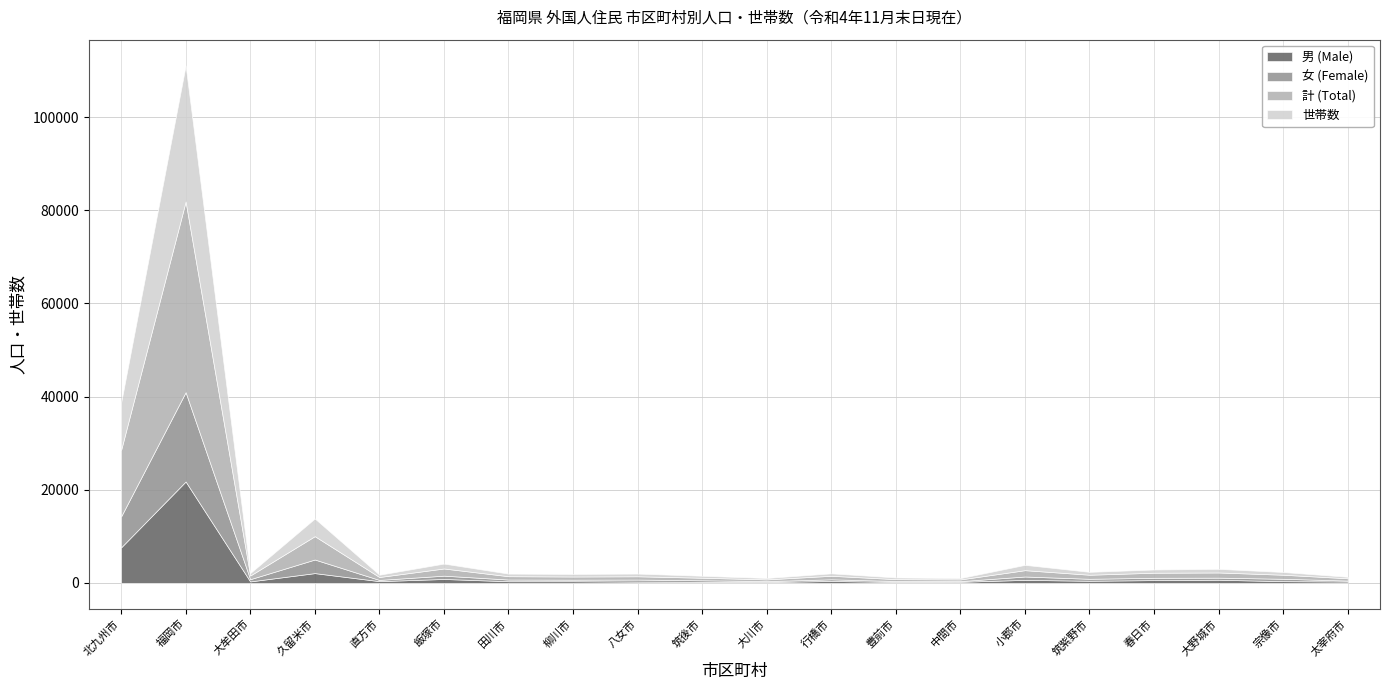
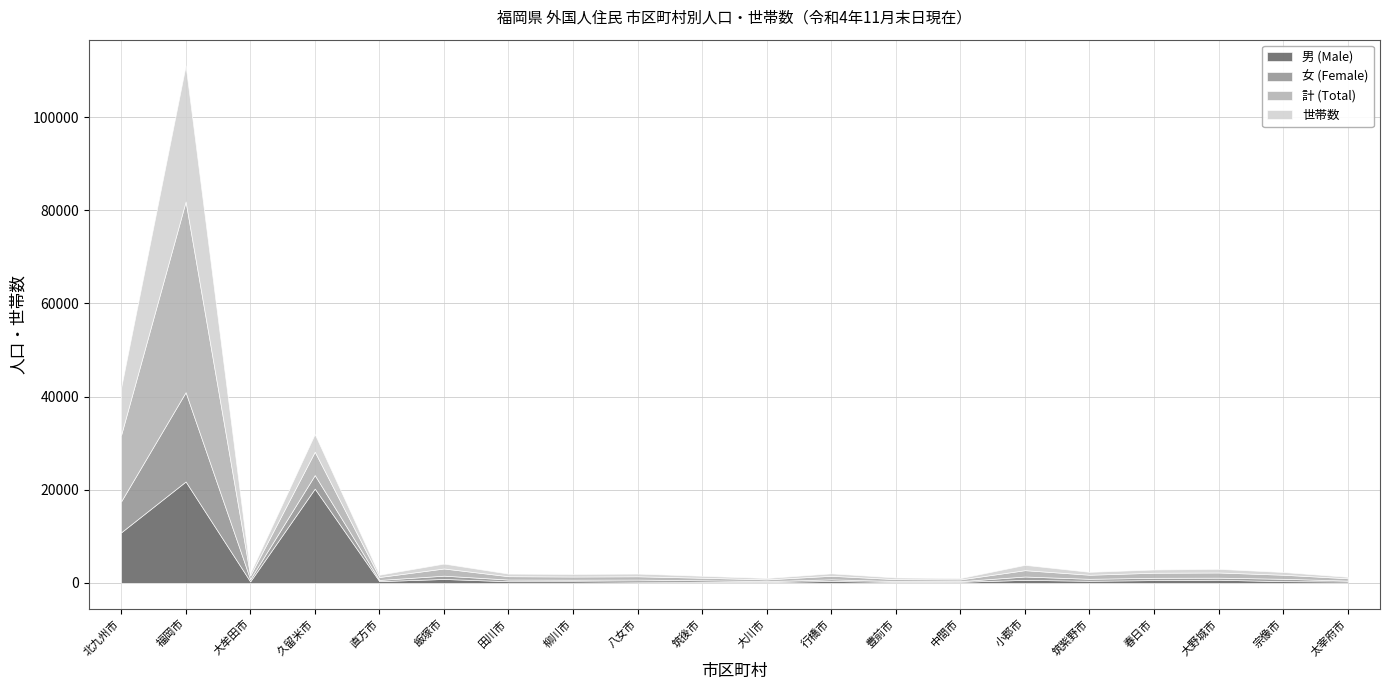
男 (Male), 北九州市: 8000 -> 11000
男 (Male), 久留米市: 2000 -> 20000
